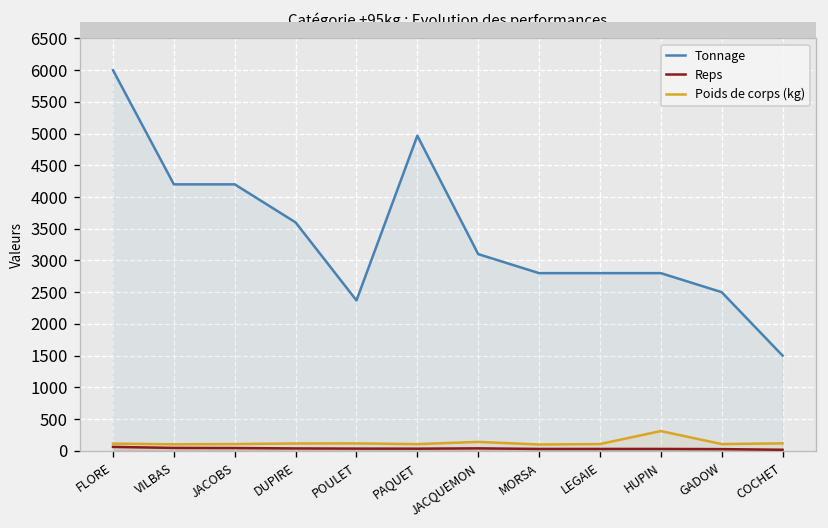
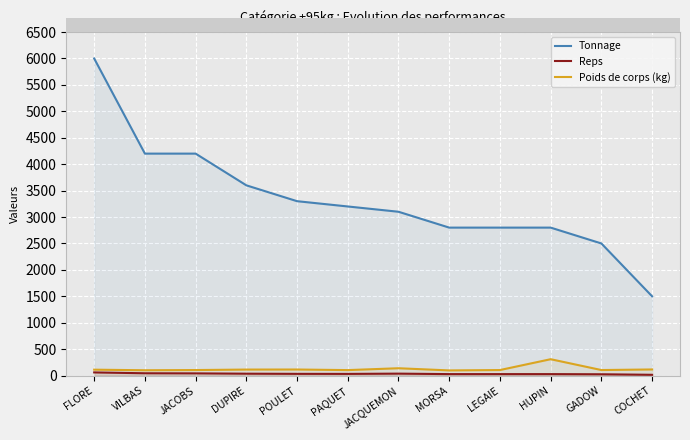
Tonnage, POULET: 2400 -> 3300
Tonnage, PAQUET: 5000 -> 3200
